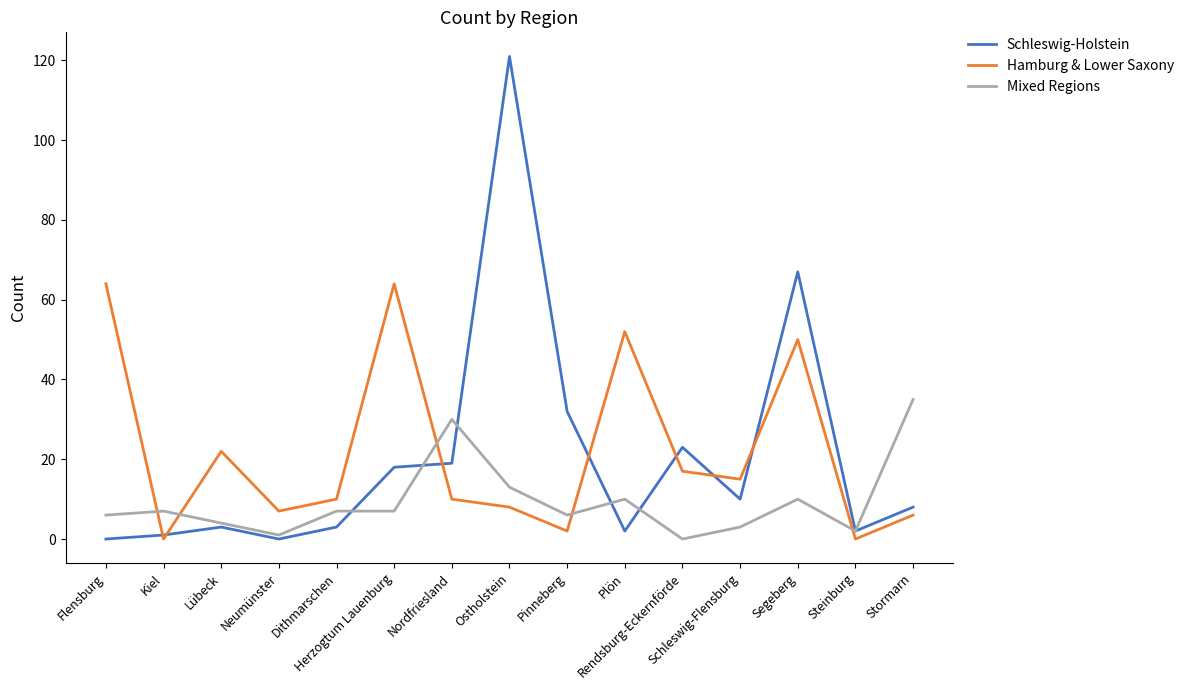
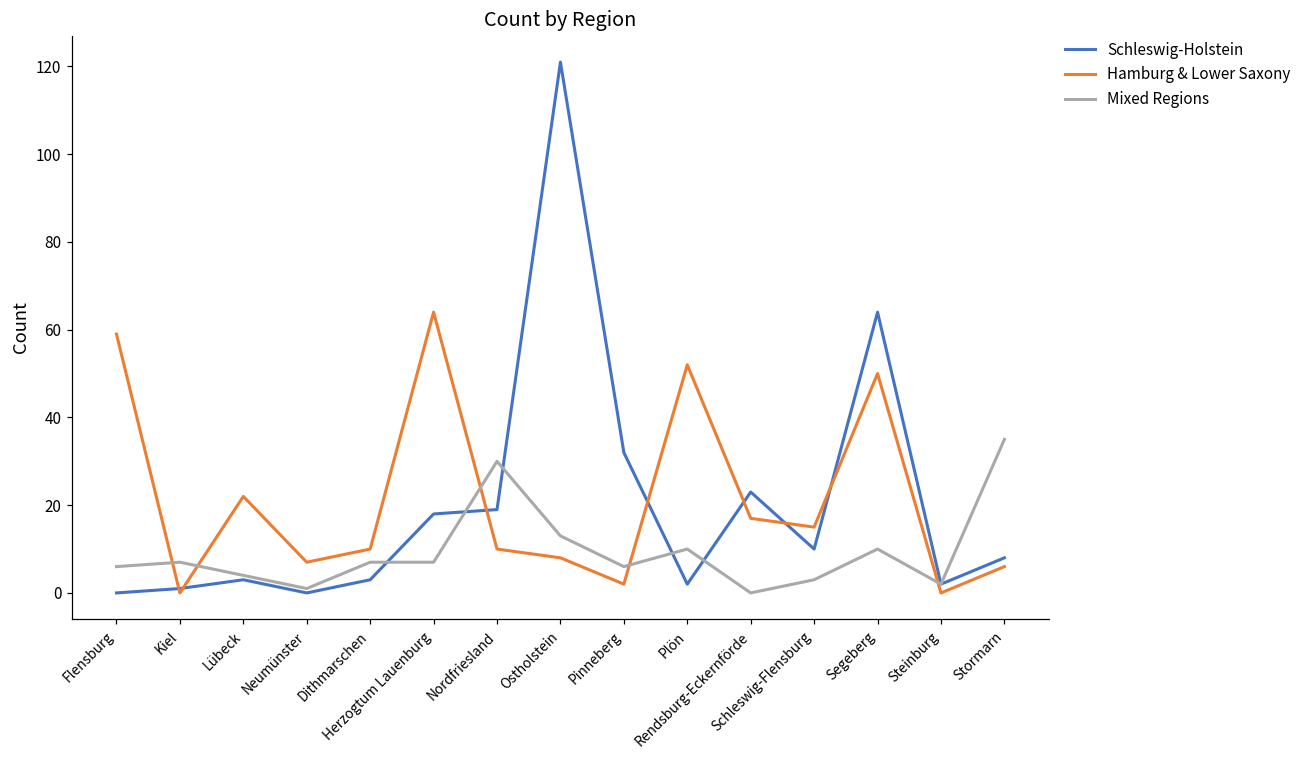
Hamburg & Lower Saxony, Flensburg: 64 -> 59
Schleswig-Holstein, Segeberg: 67 -> 64
